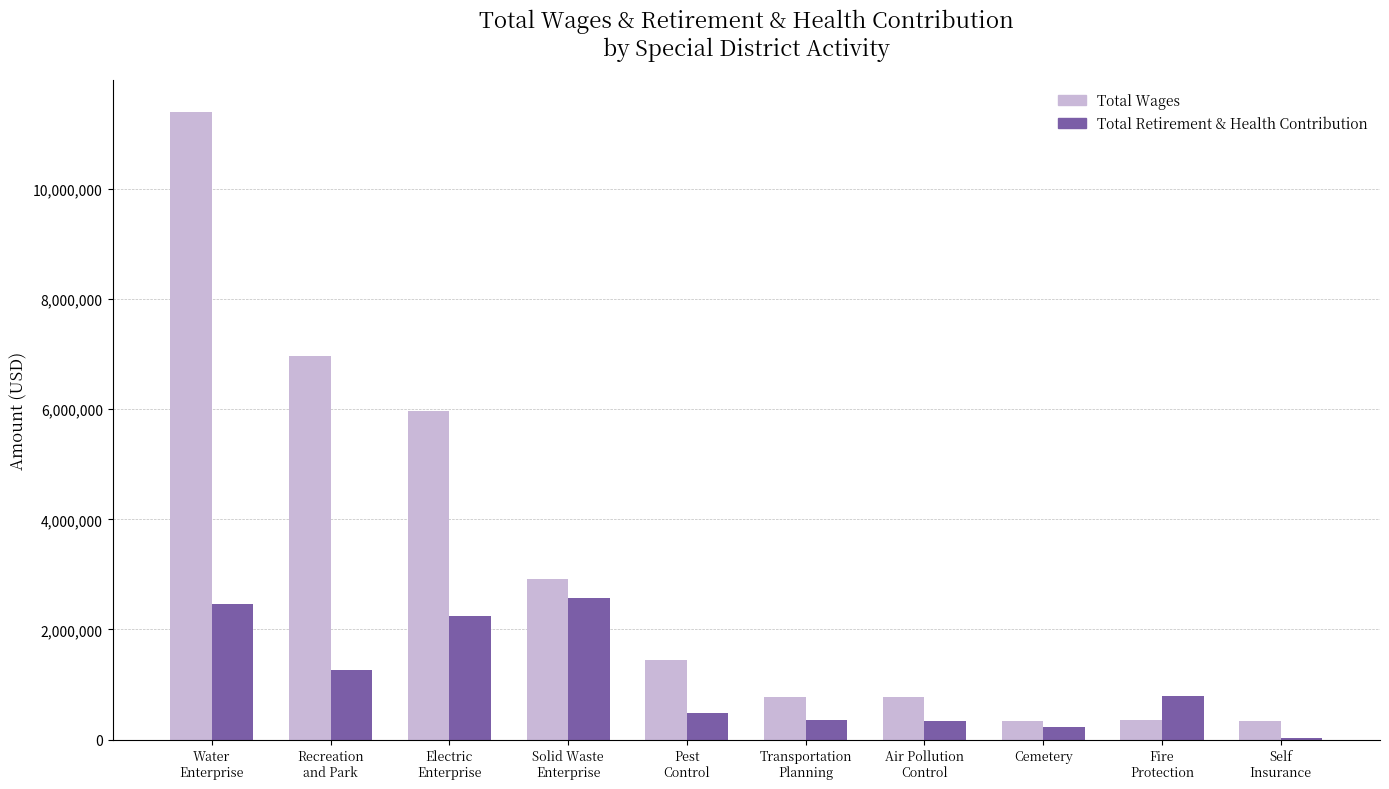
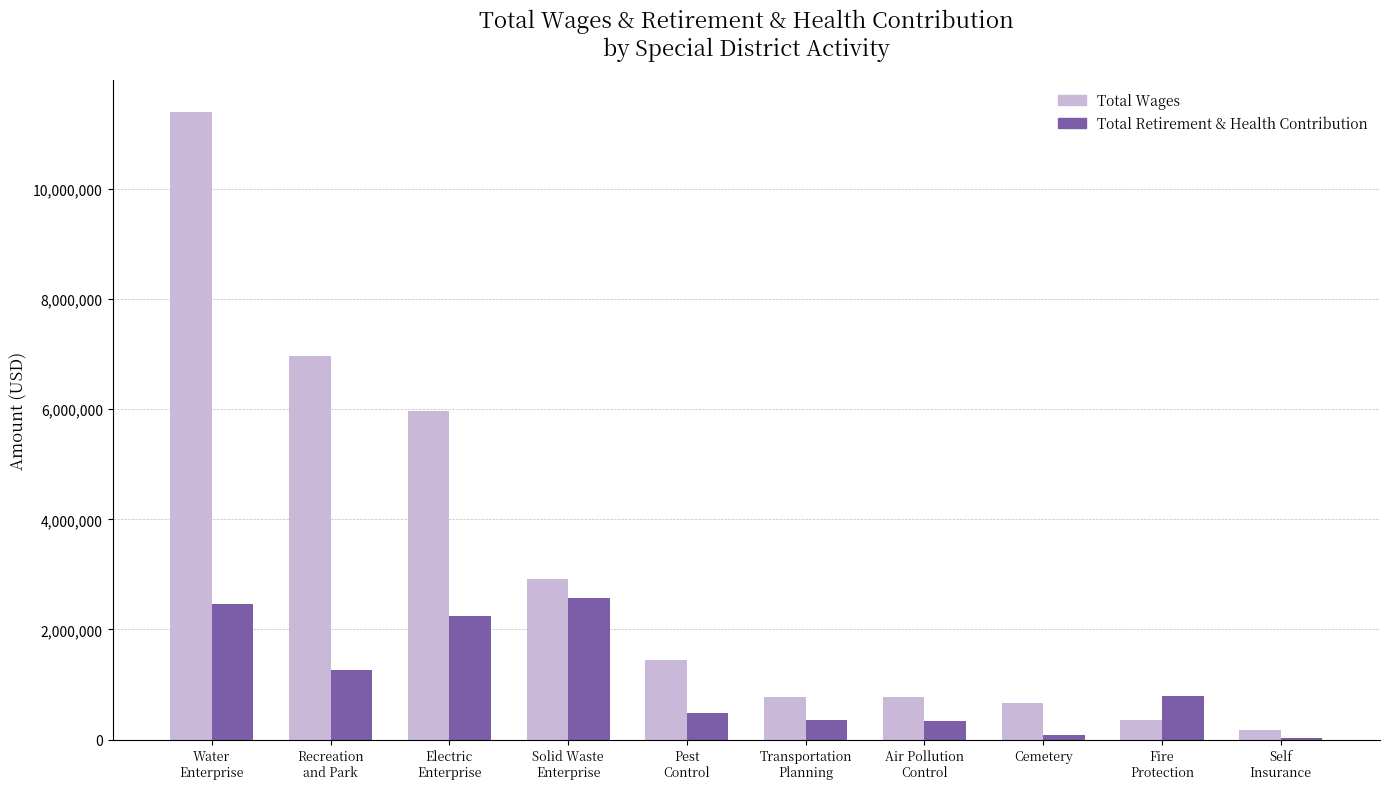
Total Wages, Cemetery: 300,000 -> 700,000
Total Retirement & Health Contribution, Cemetery: 200,000 -> 100,000
Total Wages, Self Insurance: 300,000 -> 200,000
